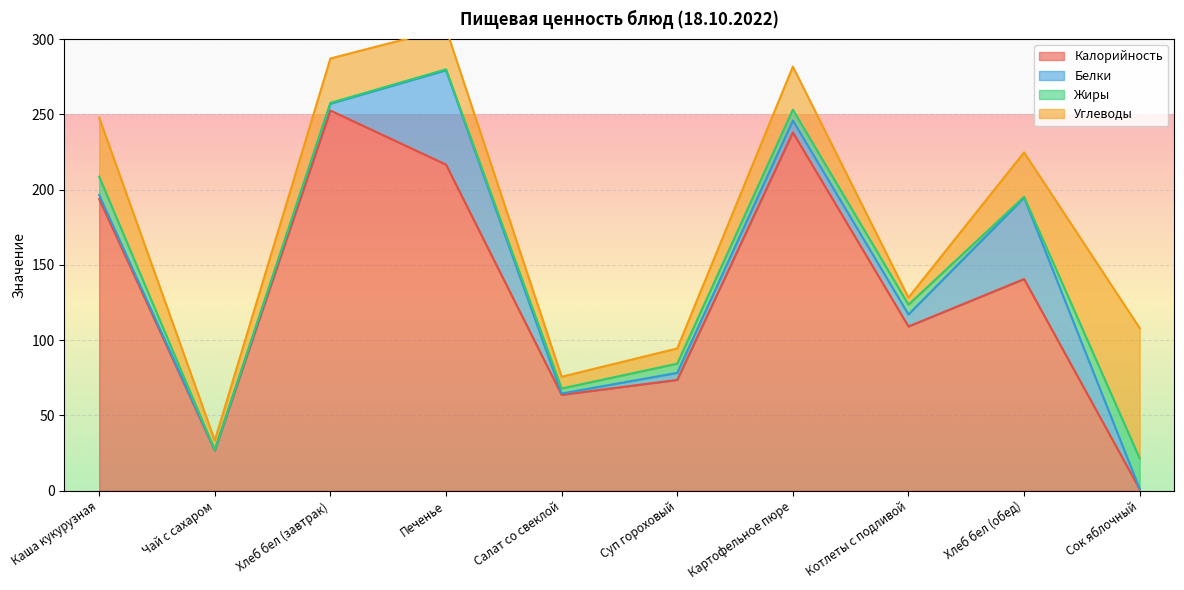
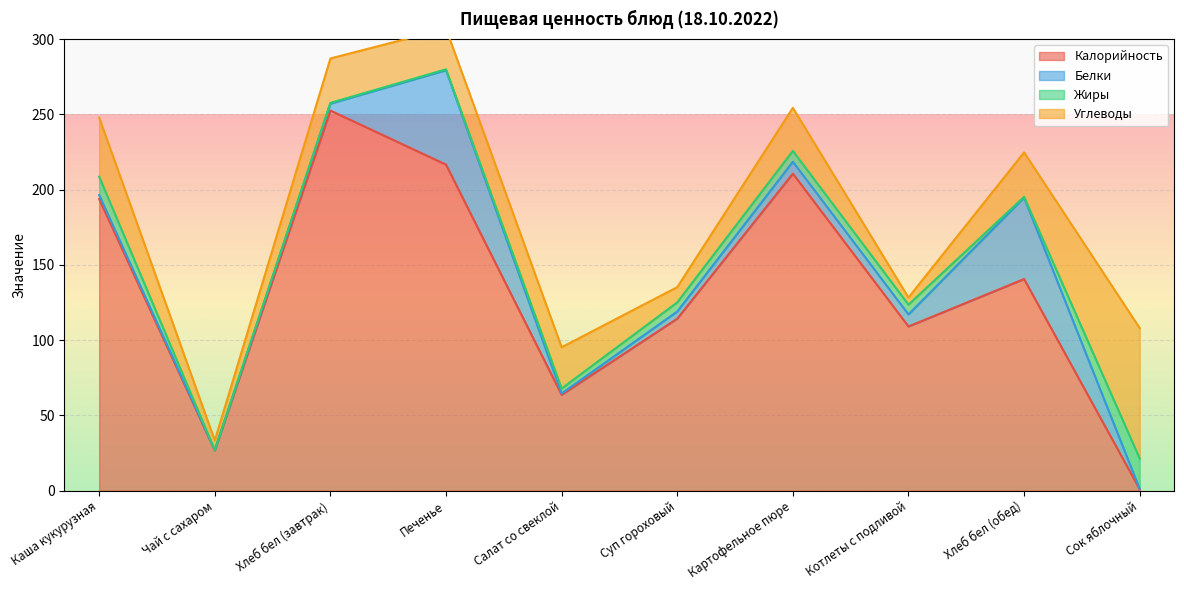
Углеводы, Салат со свеклой: 8 -> 27
Калорийность, Суп гороховый: 74 -> 114
Калорийность, Картофельное пюре: 238 -> 211
